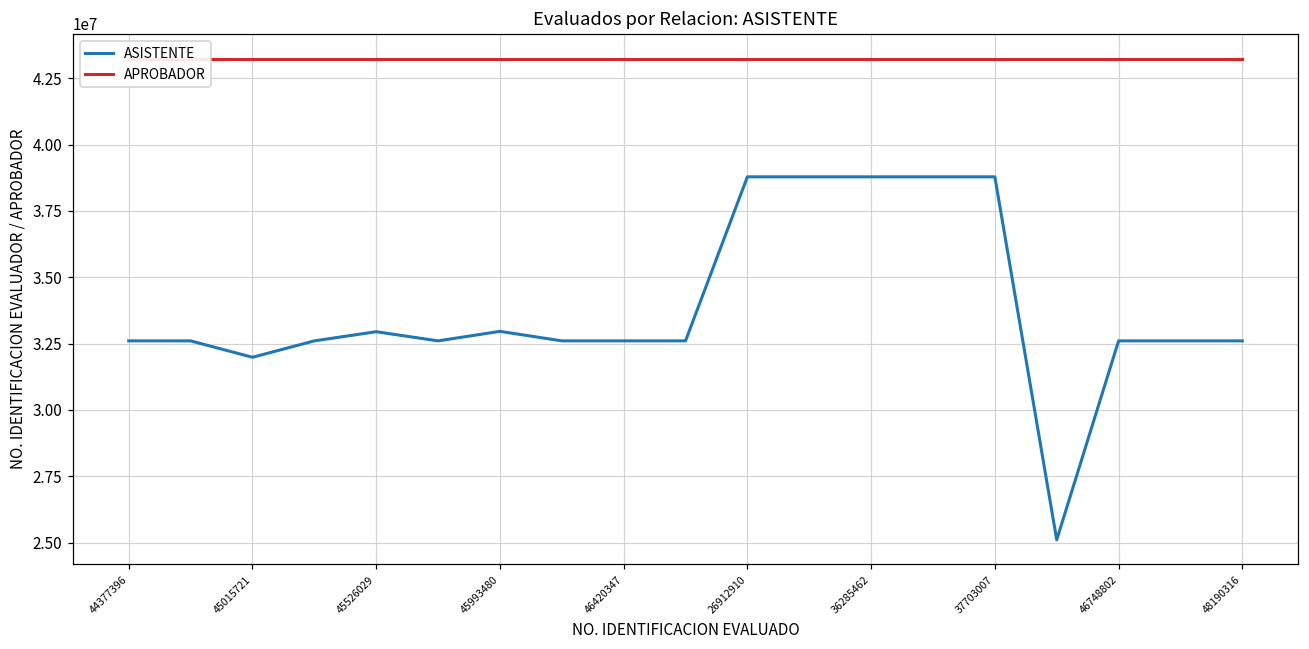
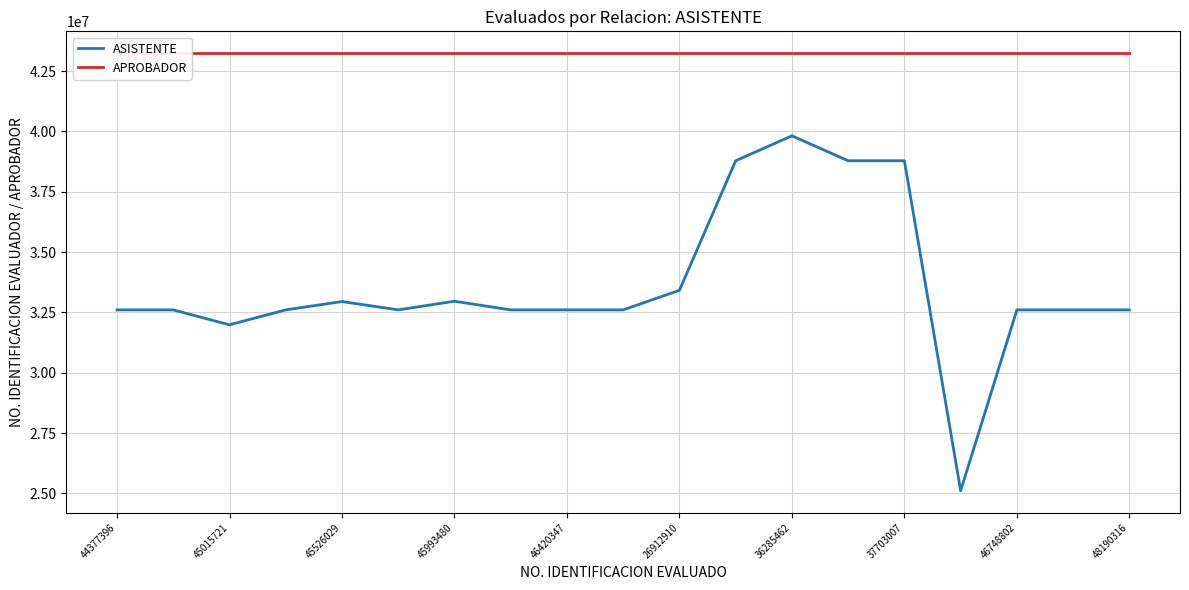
ASISTENTE, 26912910: 38800000 -> 33400000
ASISTENTE, 36285462: 38800000 -> 39800000
